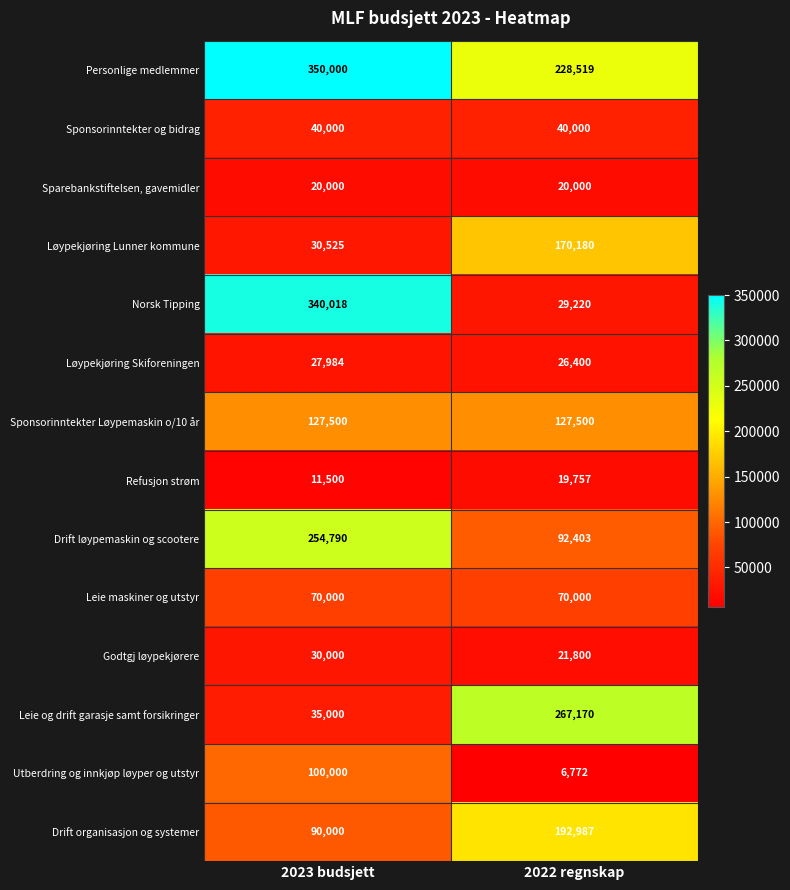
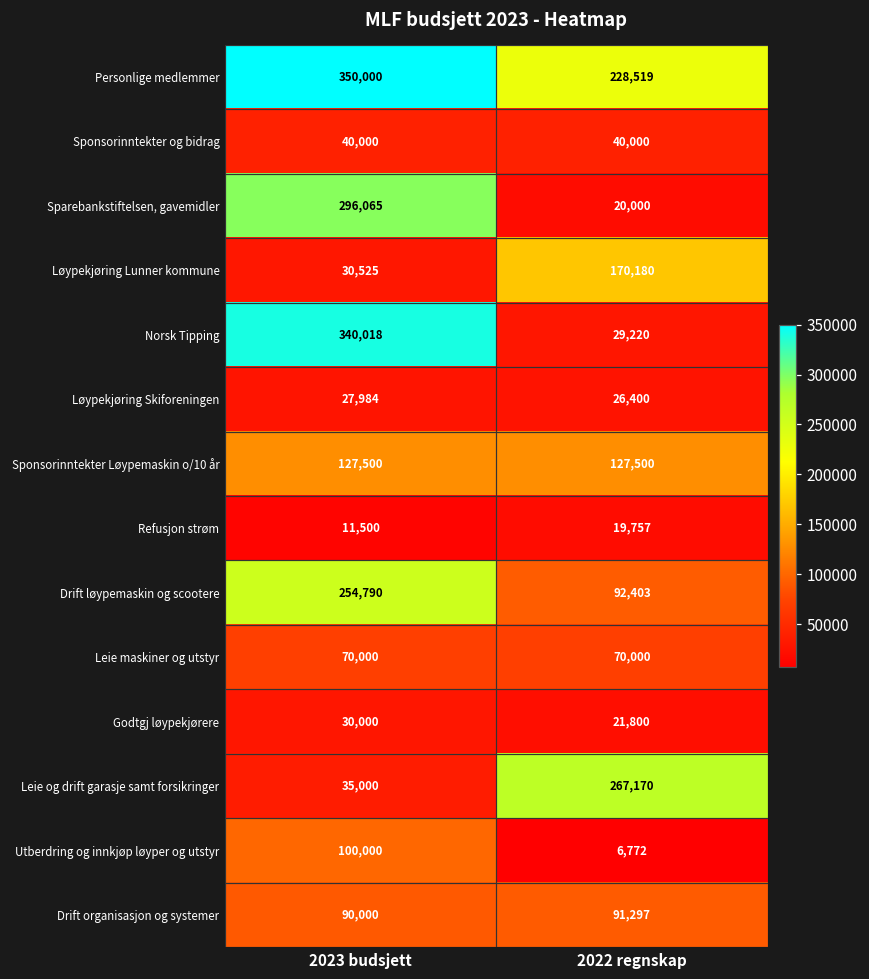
Sparebankstiftelsen, gavemidler, 2023 budsjett: 20,000 -> 296,065
Drift organisasjon og systemer, 2022 regnskap: 192,987 -> 91,297
